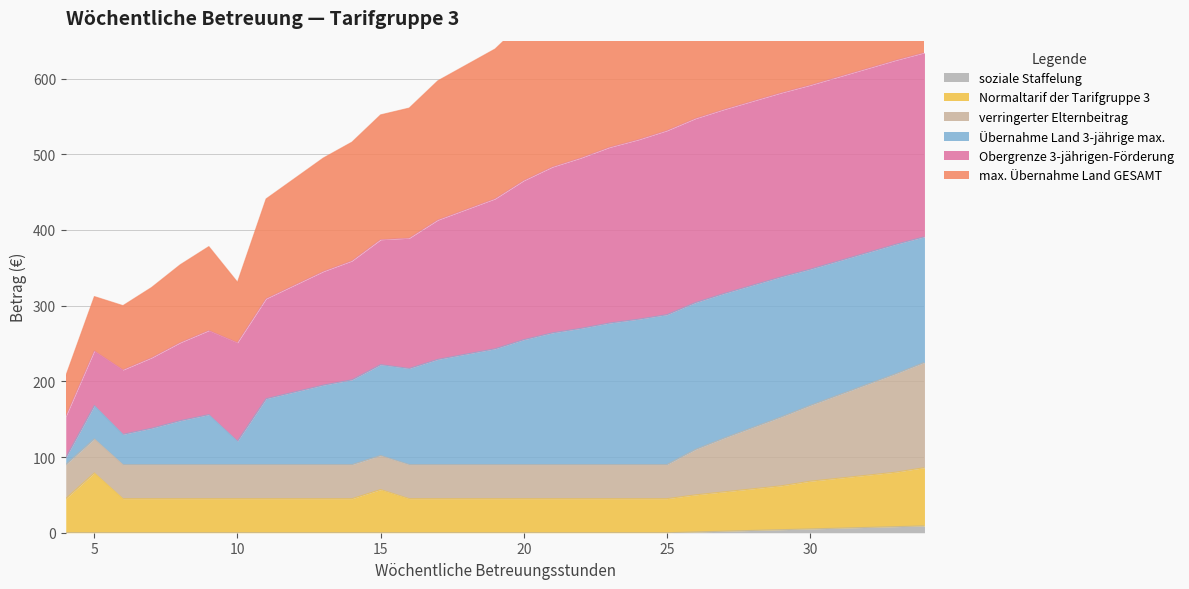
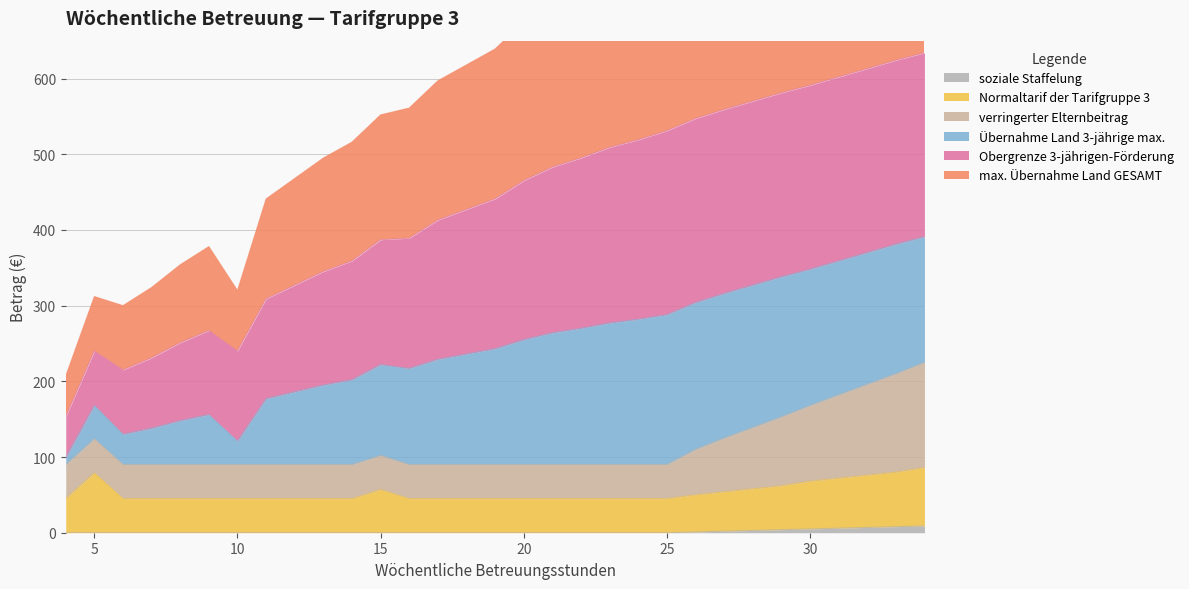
Obergrenze 3-jährigen-Förderung, 10: 130 -> 120
